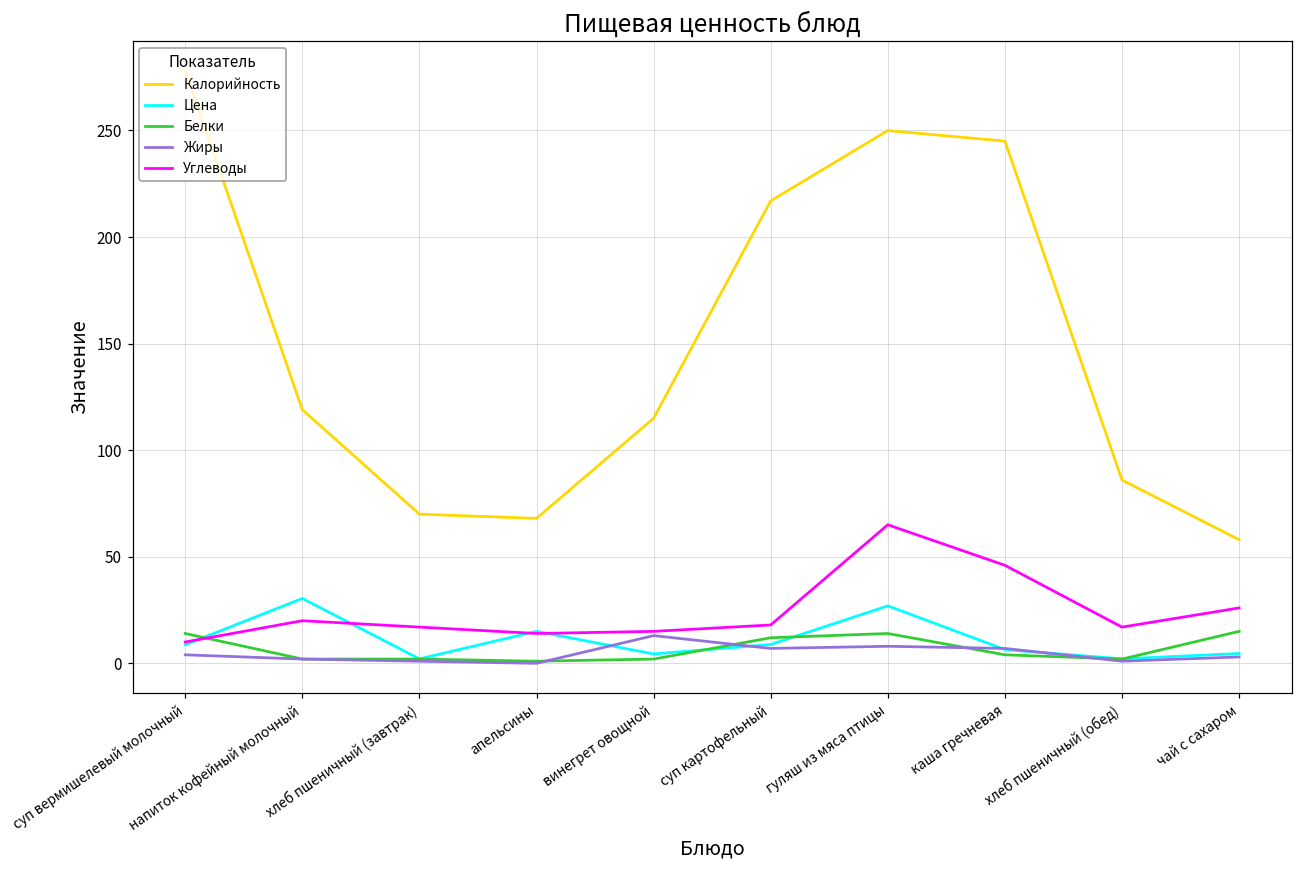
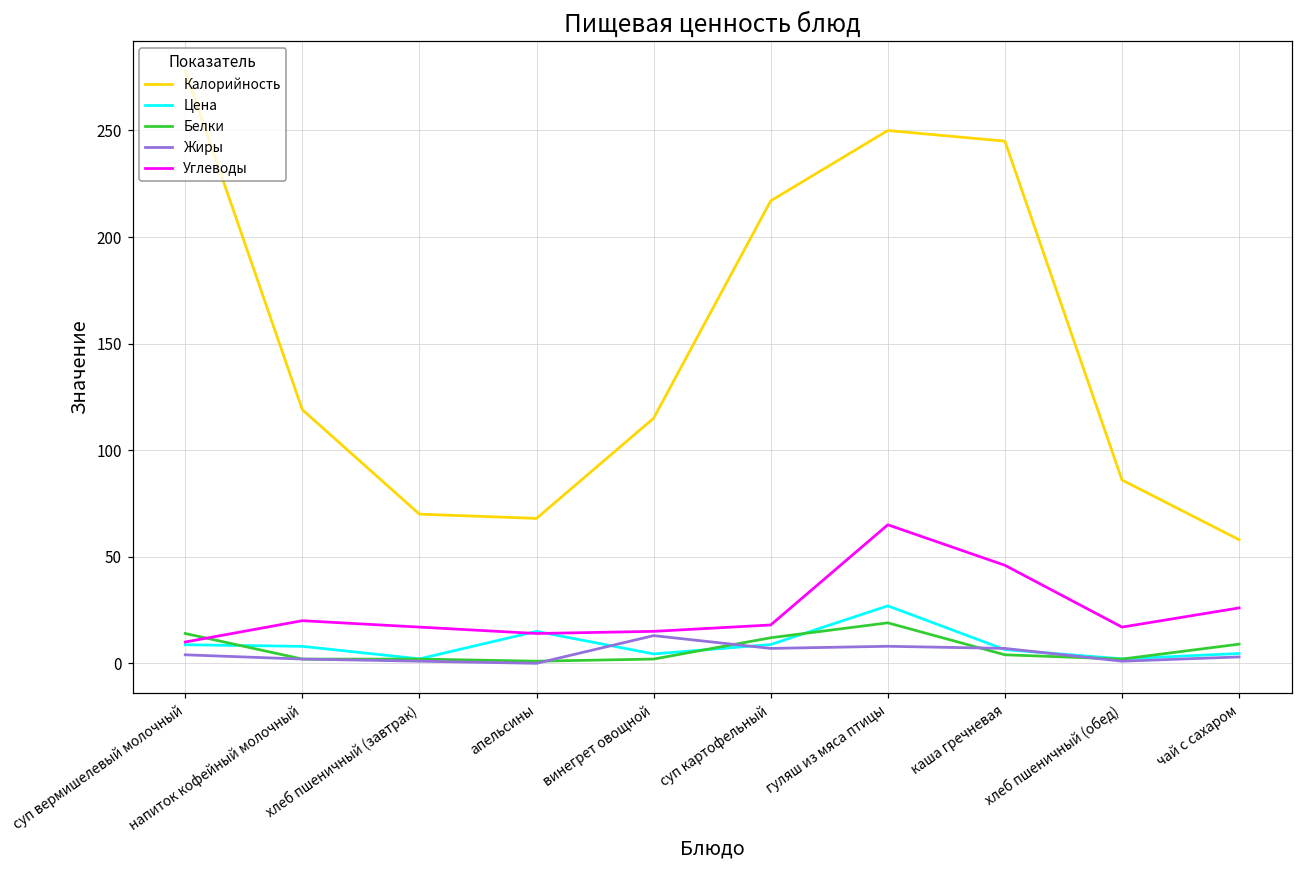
Цена, напиток кофейный молочный: 30 -> 8
Белки, гуляш из мяса птицы: 14 -> 19
Белки, чай с сахаром: 15 -> 9
